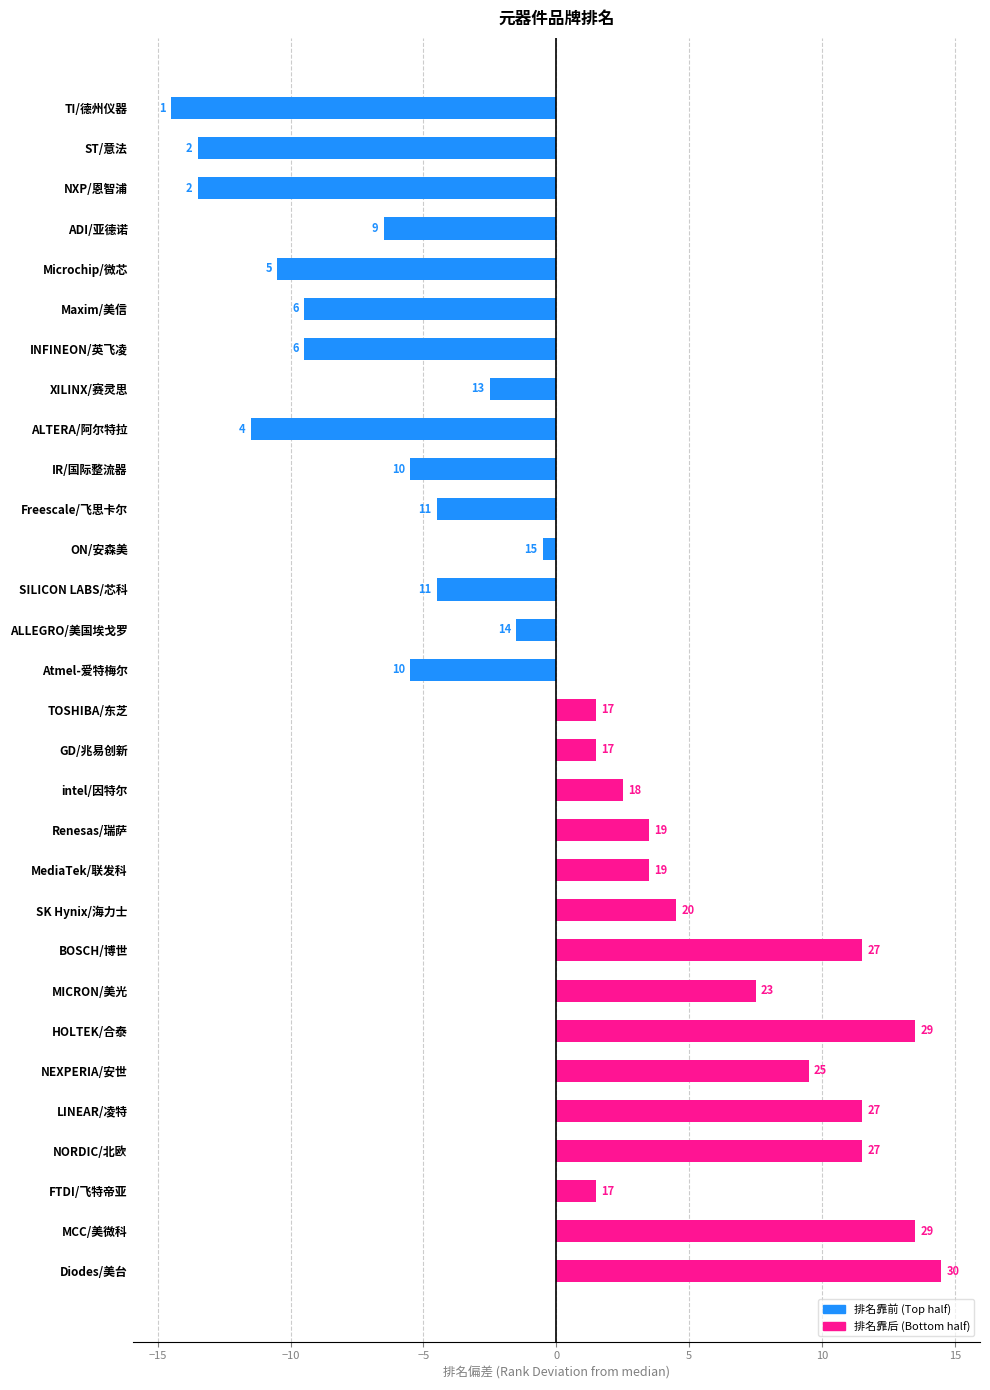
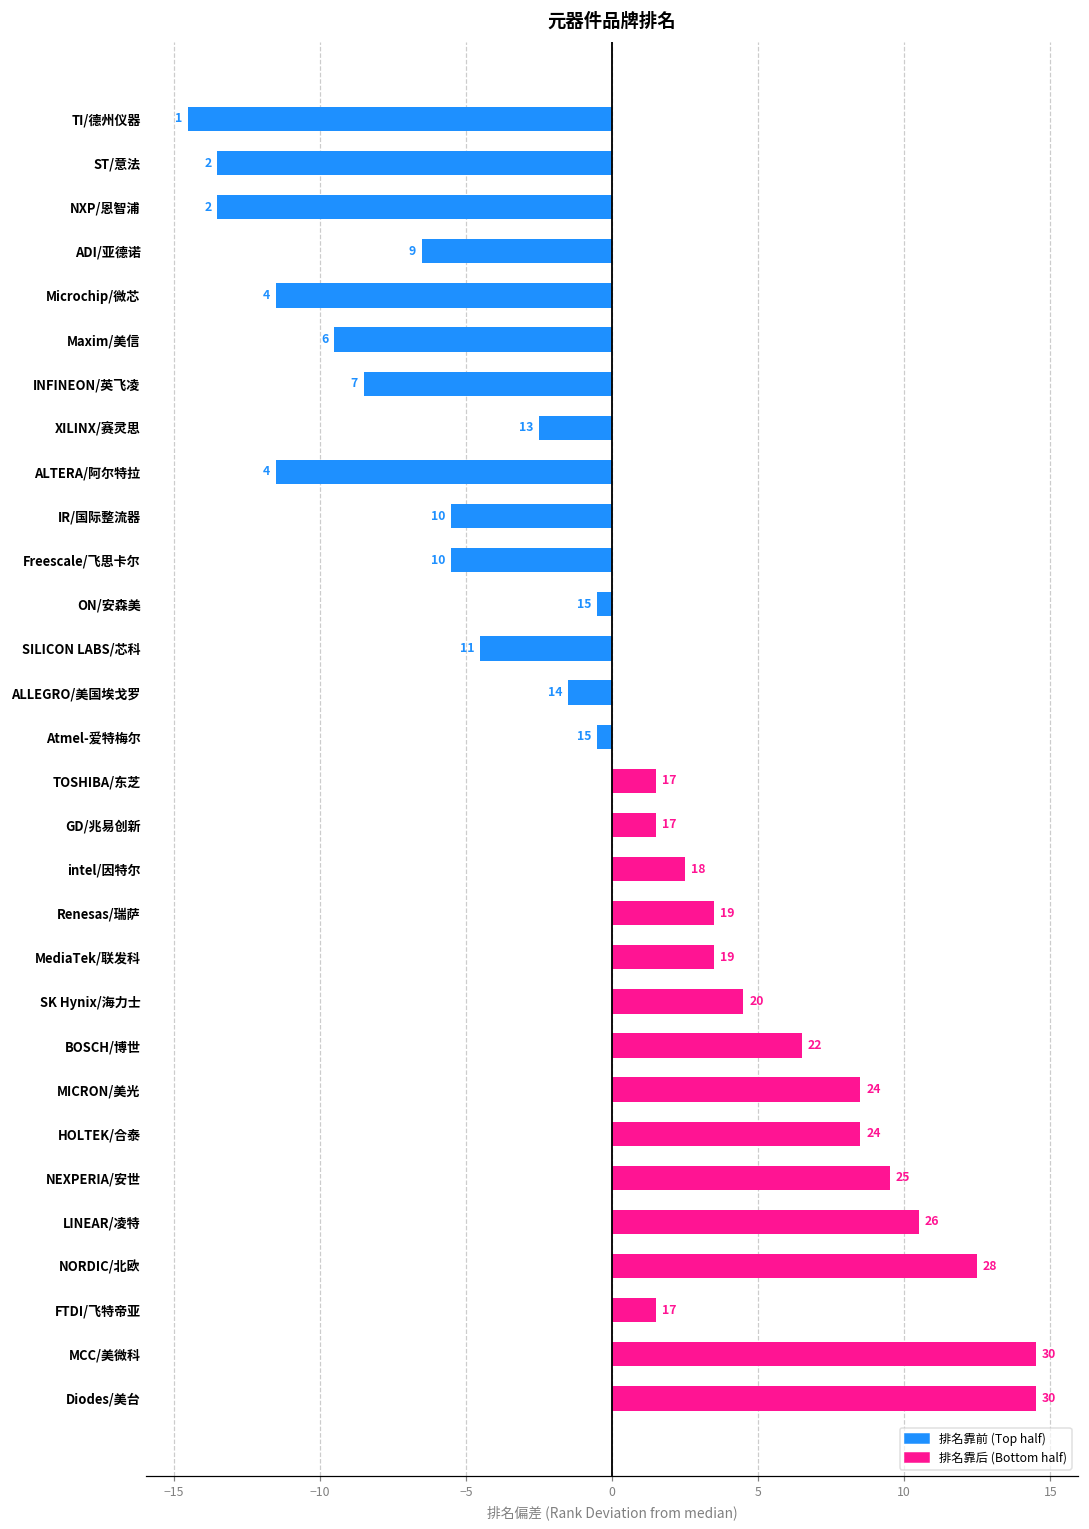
Microchip/微芯: 5 -> 4
INFINEON/英飞凌: 6 -> 7
Freescale/飞思卡尔: 11 -> 10
Atmel-爱特梅尔: 10 -> 15
BOSCH/博世: 27 -> 22
MICRON/美光: 23 -> 24
HOLTEK/合泰: 29 -> 24
LINEAR/凌特: 27 -> 26
NORDIC/北欧: 27 -> 28
MCC/美微科: 29 -> 30
